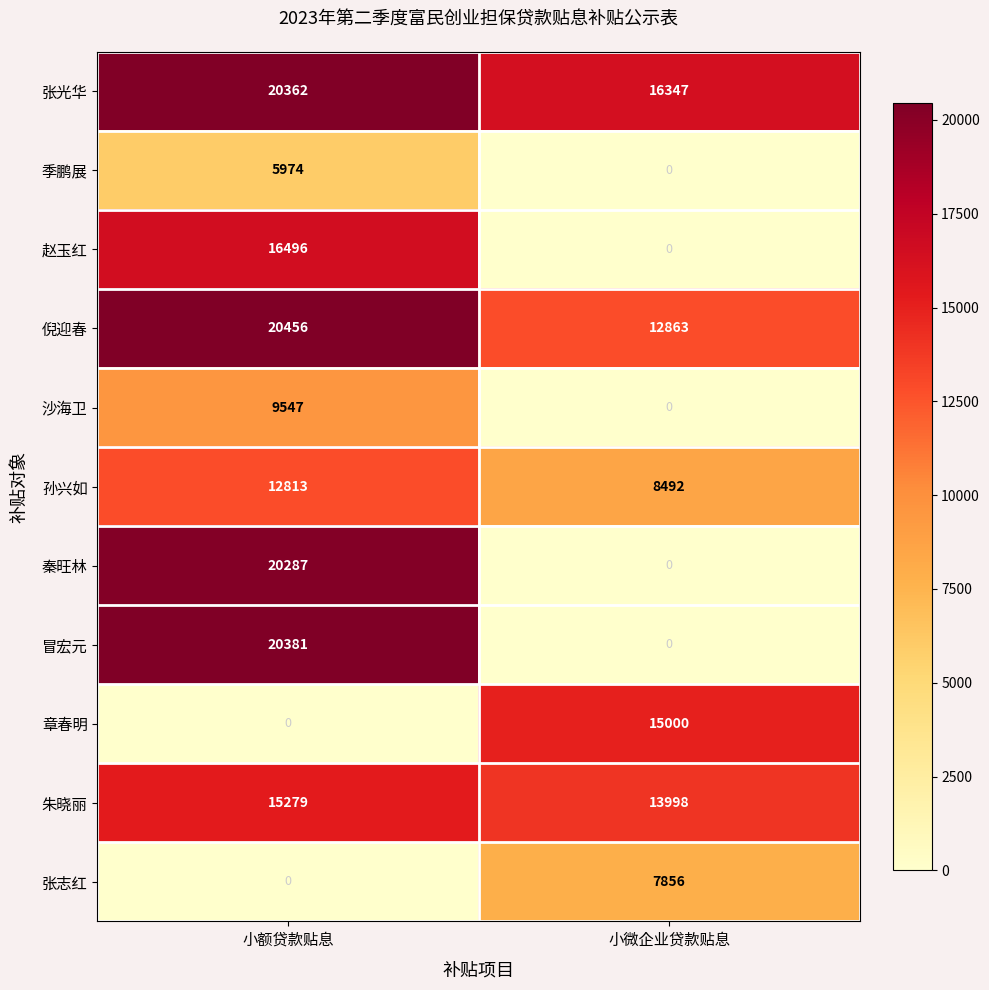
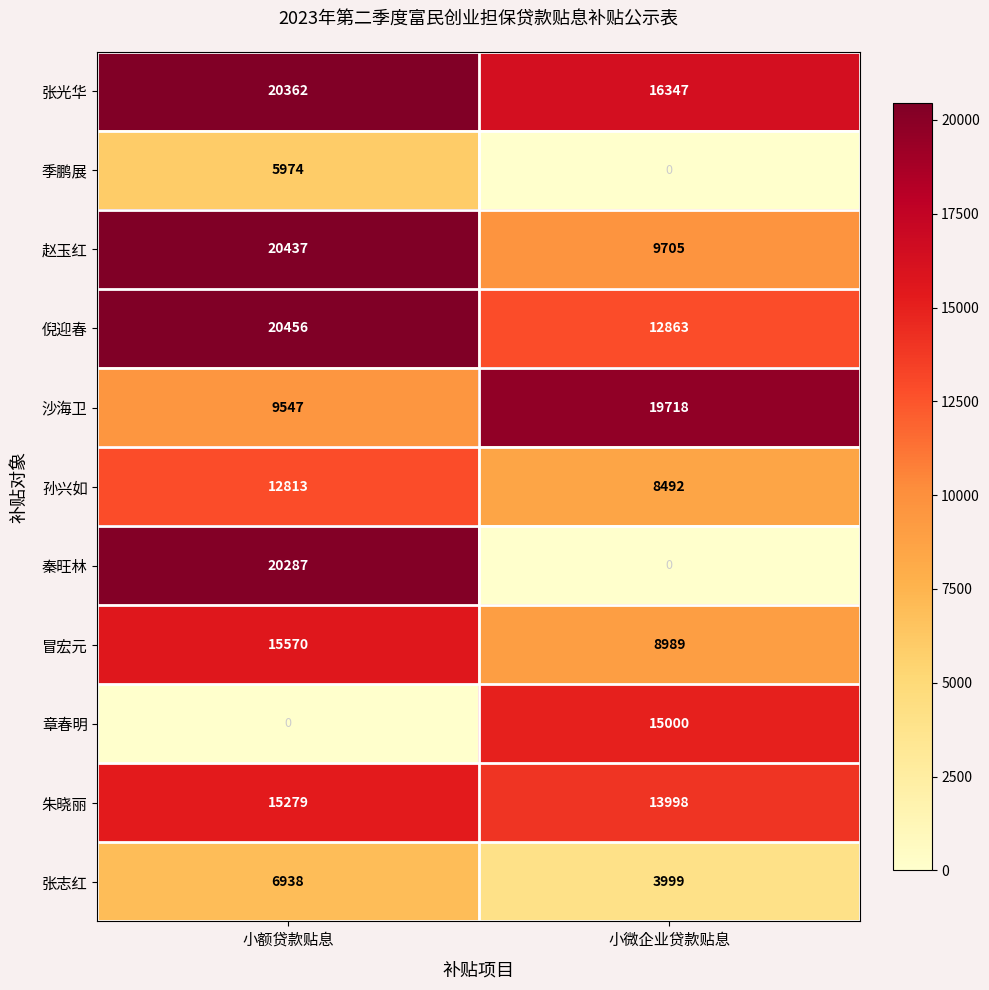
赵玉红, 小额贷款贴息: 16496 -> 20437
赵玉红, 小微企业贷款贴息: 0 -> 9705
沙海卫, 小微企业贷款贴息: 0 -> 19718
冒宏元, 小额贷款贴息: 20381 -> 15570
冒宏元, 小微企业贷款贴息: 0 -> 8989
张志红, 小额贷款贴息: 0 -> 6938
张志红, 小微企业贷款贴息: 7856 -> 3999
